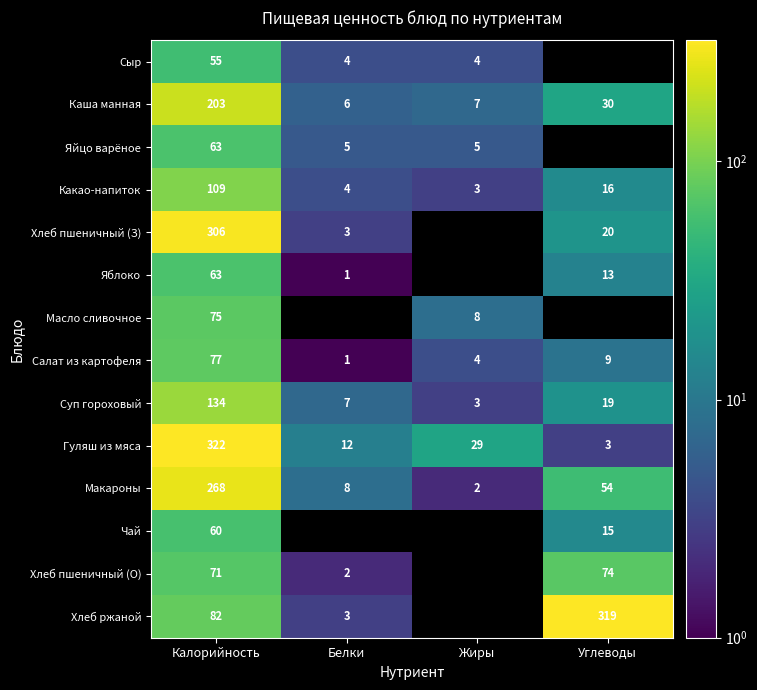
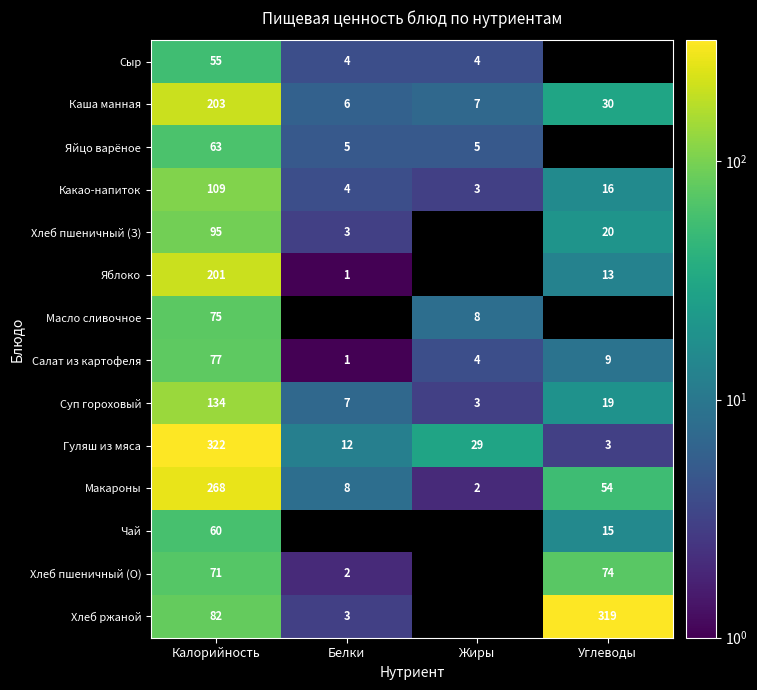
Хлеб пшеничный (З), Калорийность: 306 -> 95
Яблоко, Калорийность: 63 -> 201
